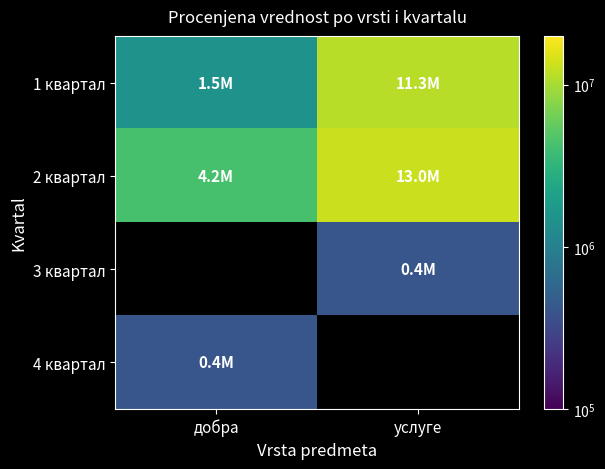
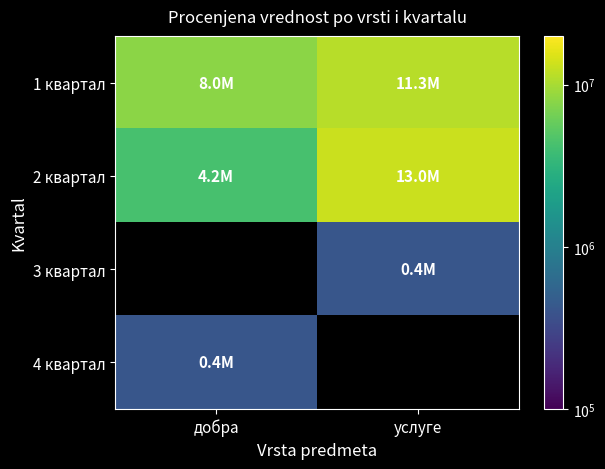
1 квартал, добра: 1.5M -> 8.0M
